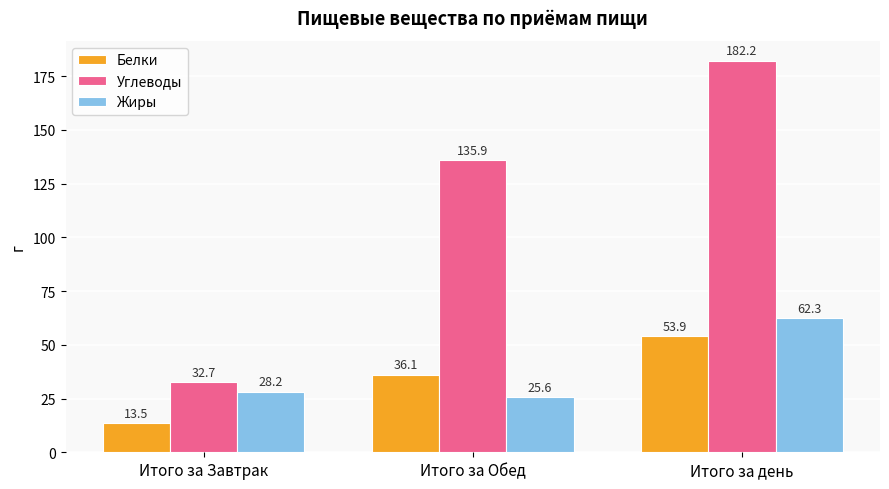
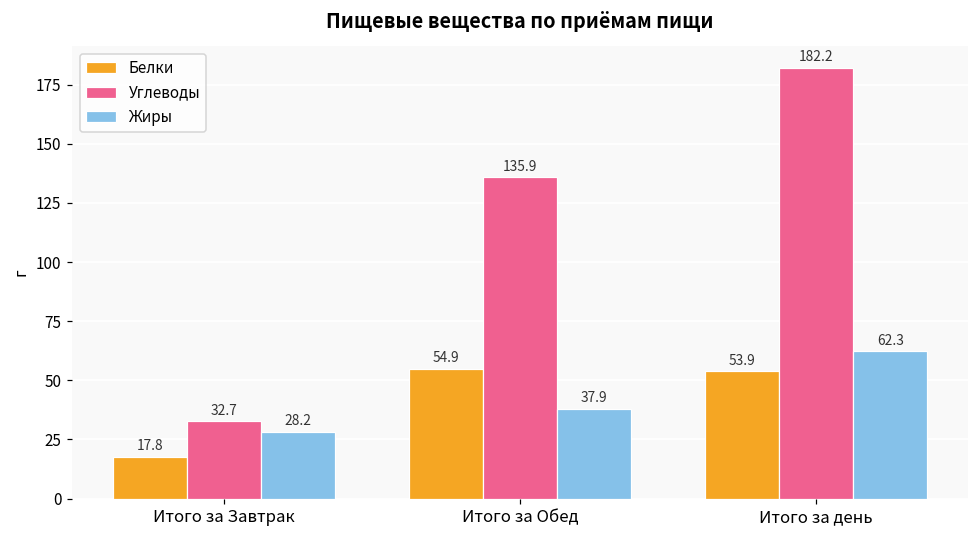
Белки, Итого за Завтрак: 13.5 -> 17.8
Белки, Итого за Обед: 36.1 -> 54.9
Жиры, Итого за Обед: 25.6 -> 37.9
